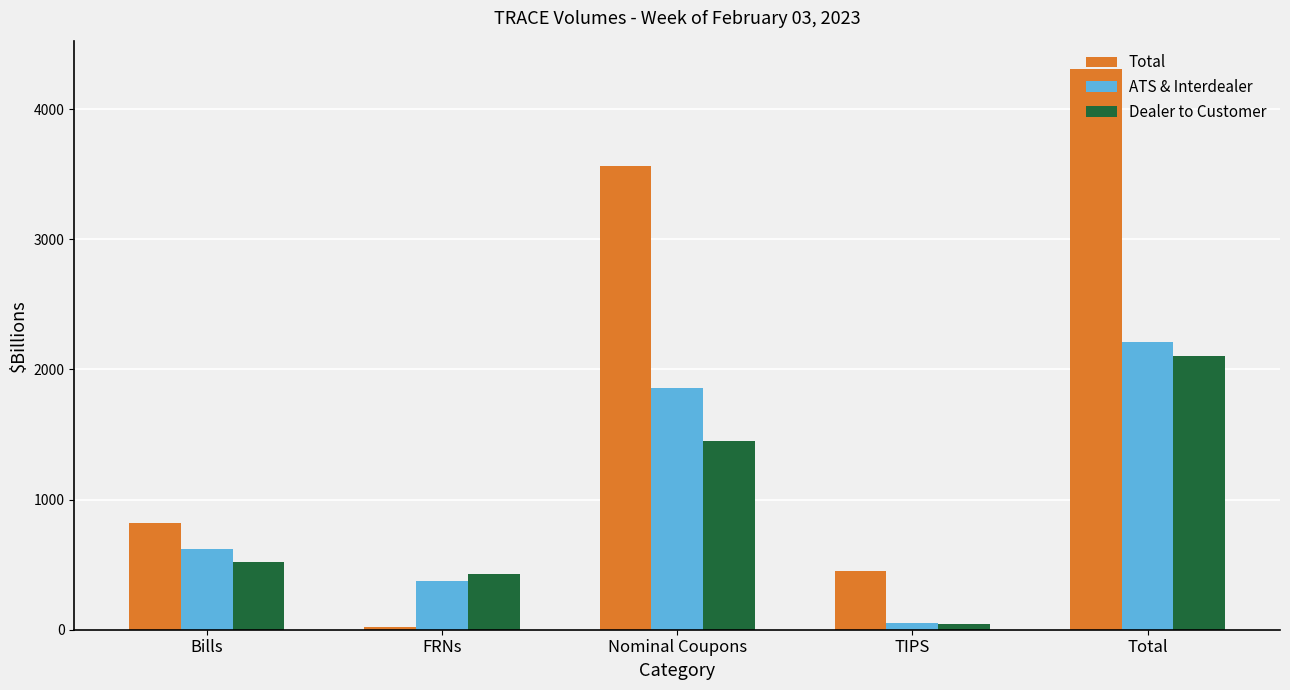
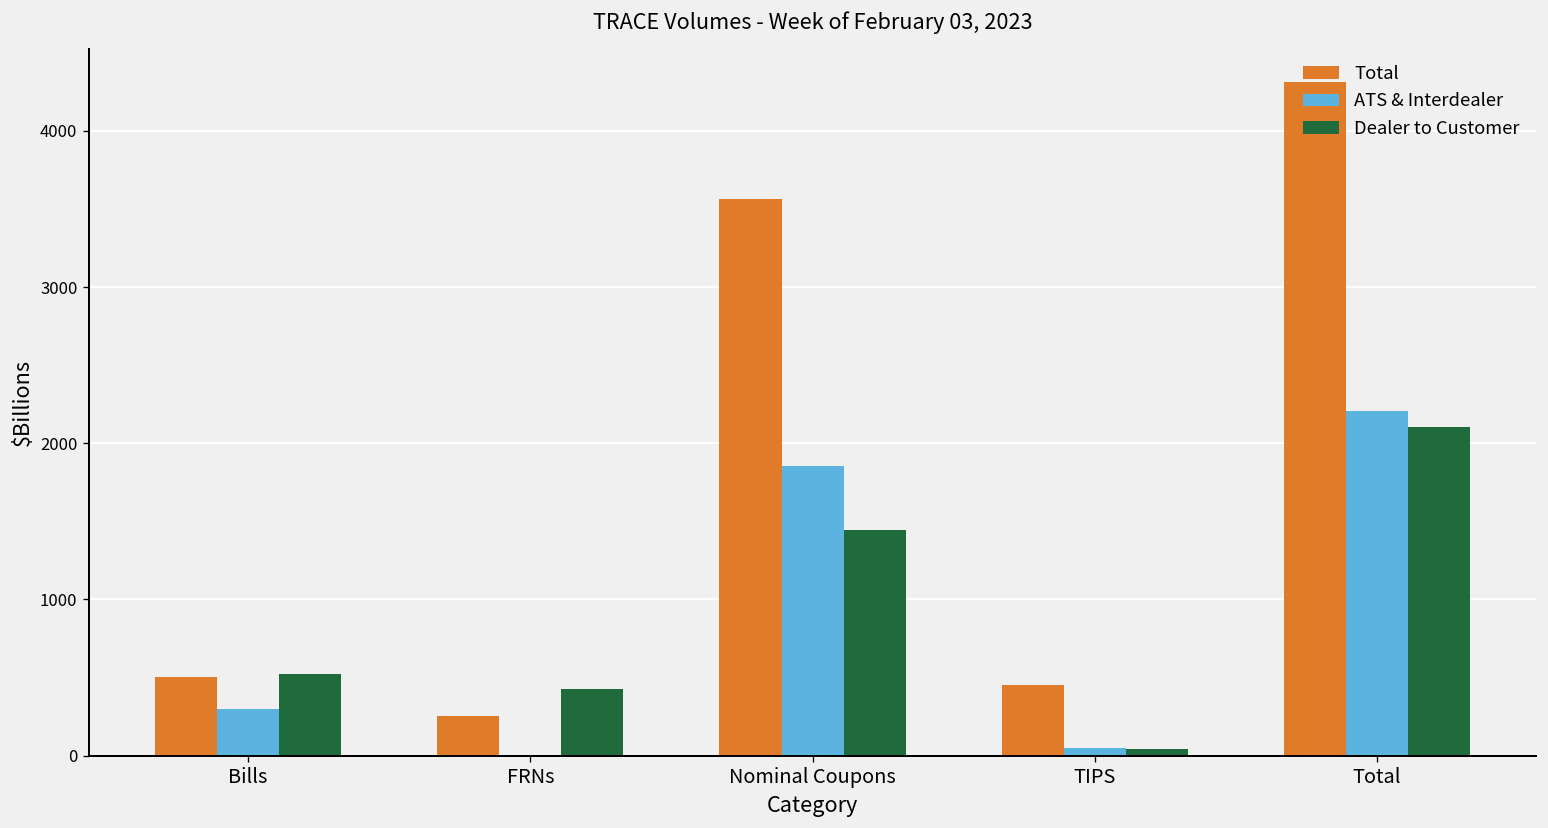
Total, Bills: 820 -> 500
ATS & Interdealer, Bills: 620 -> 300
Total, FRNs: 20 -> 250
ATS & Interdealer, FRNs: 370 -> 10
